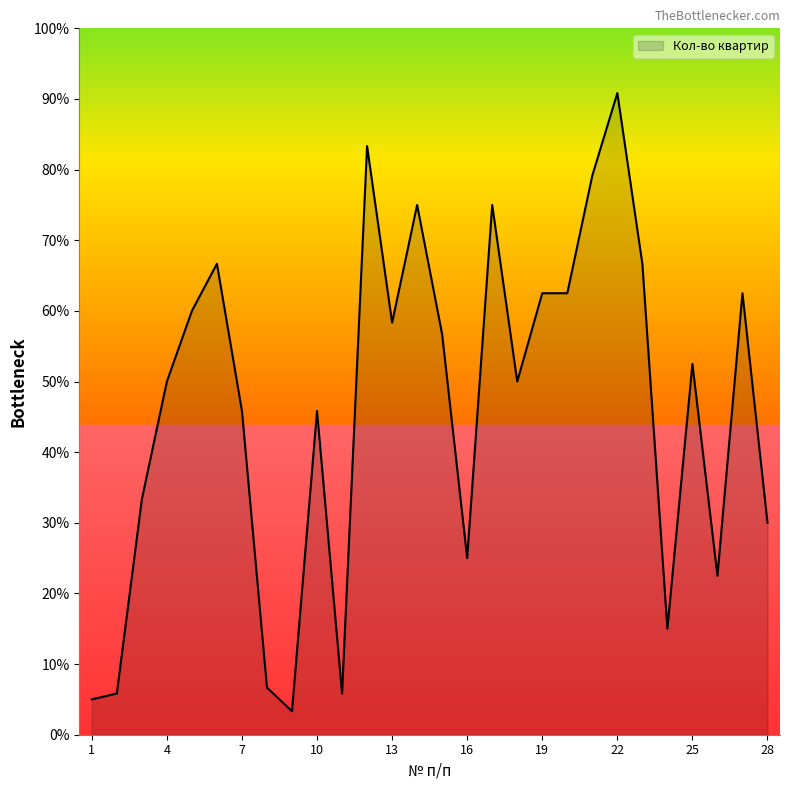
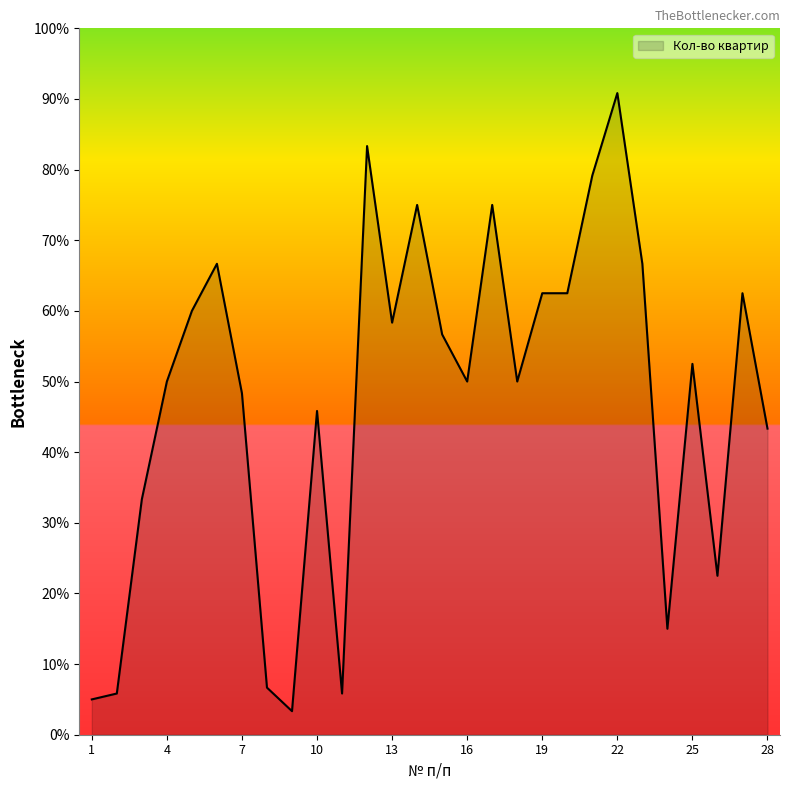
7: 46% -> 48%
16: 25% -> 50%
28: 30% -> 43%
